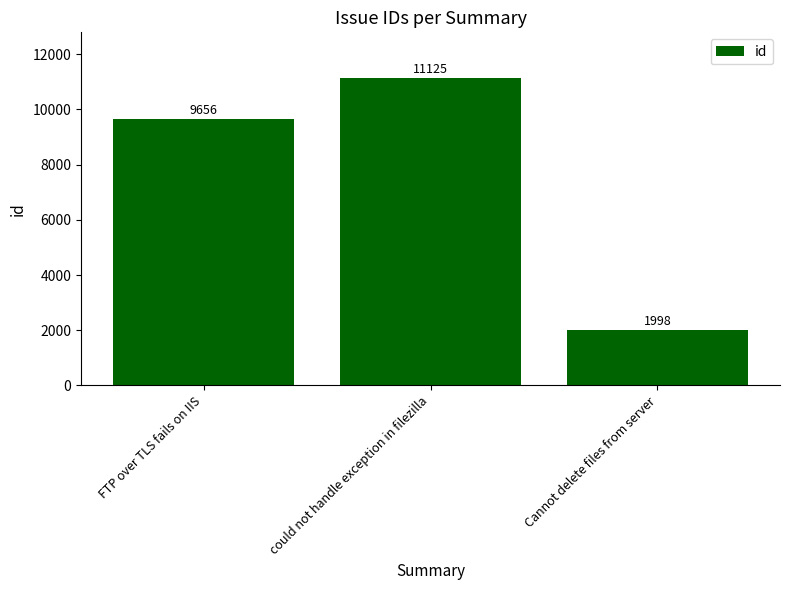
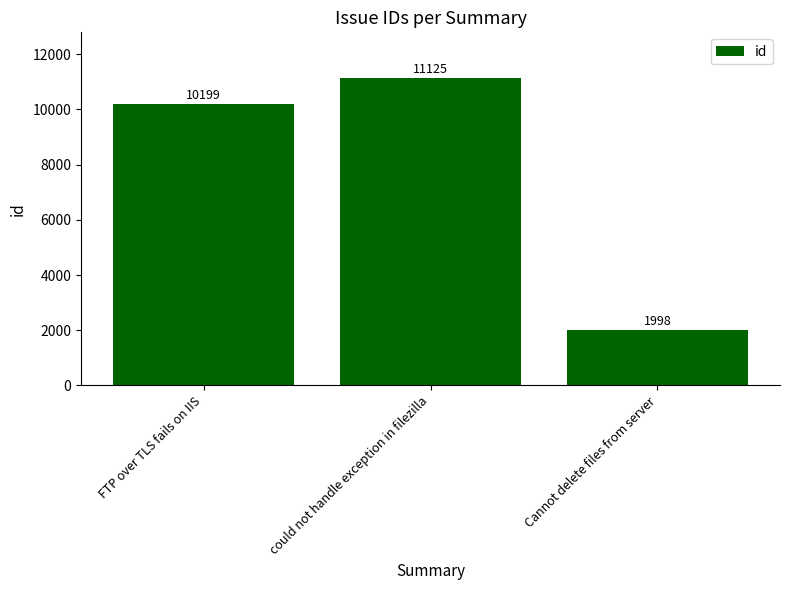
FTP over TLS fails on IIS: 9656 -> 10199
